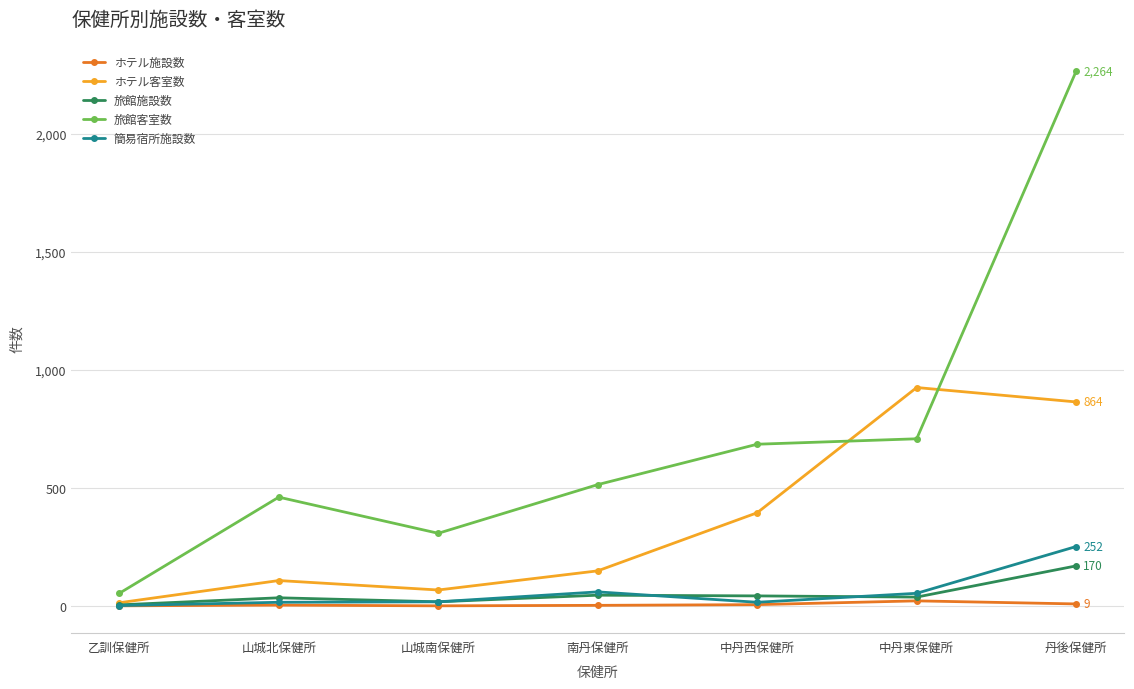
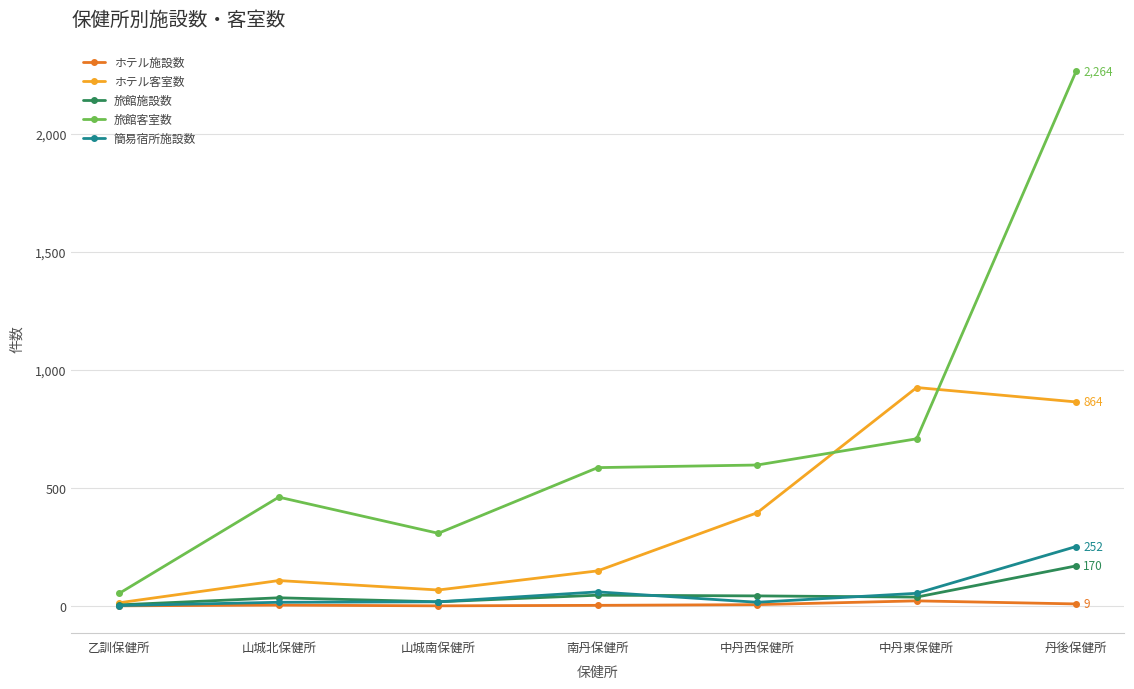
旅館客室数, 南丹保健所: 510 -> 590
旅館客室数, 中丹西保健所: 690 -> 600
